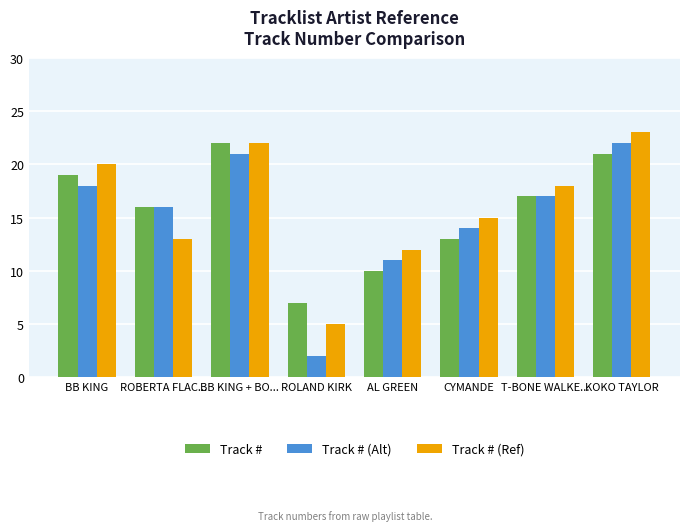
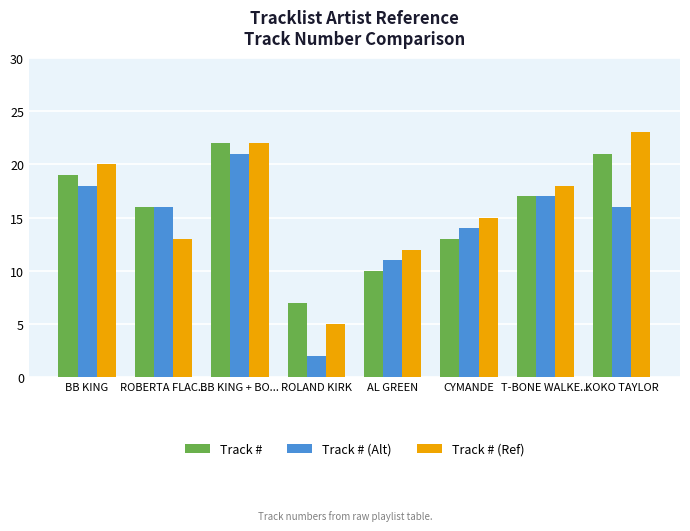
Track # (Alt), KOKO TAYLOR: 22 -> 16
